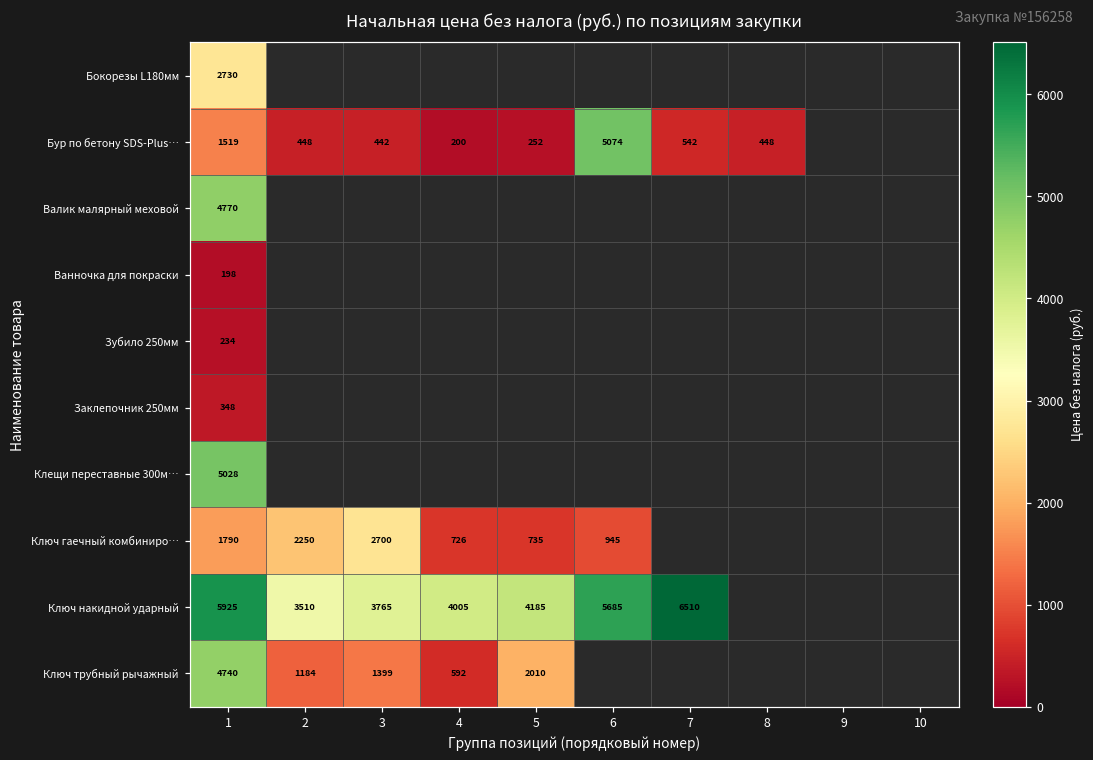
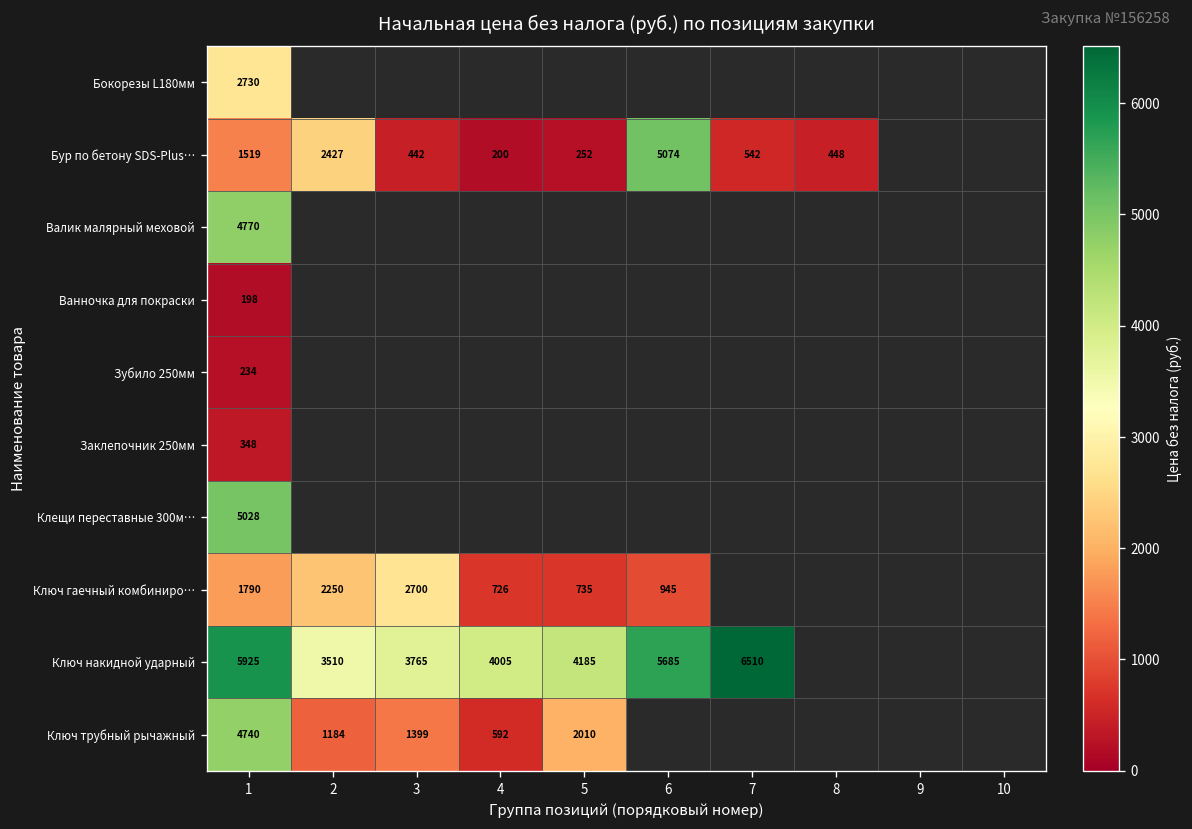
Бур по бетону SDS-Plus…, 2: 448 -> 2427
